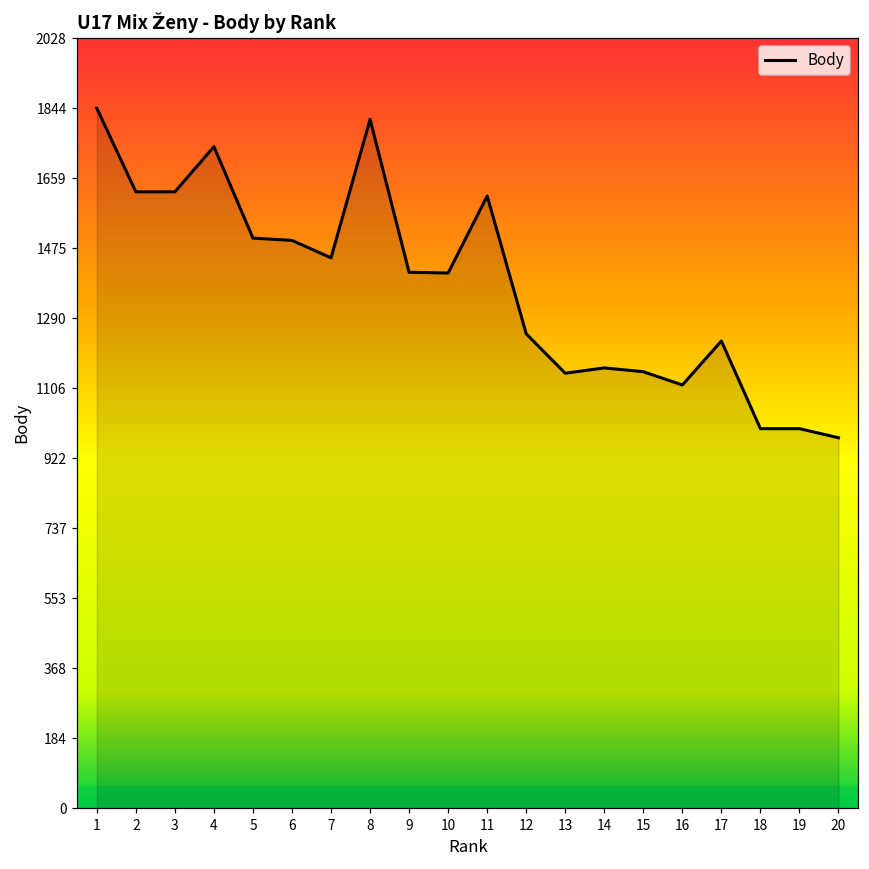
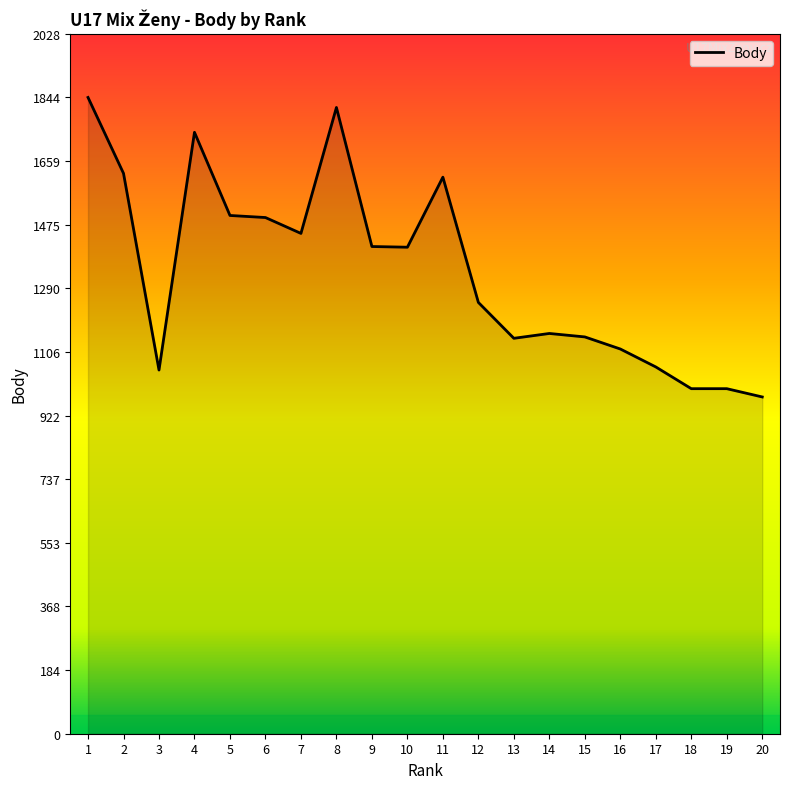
3: 1620 -> 1050
17: 1230 -> 1060
